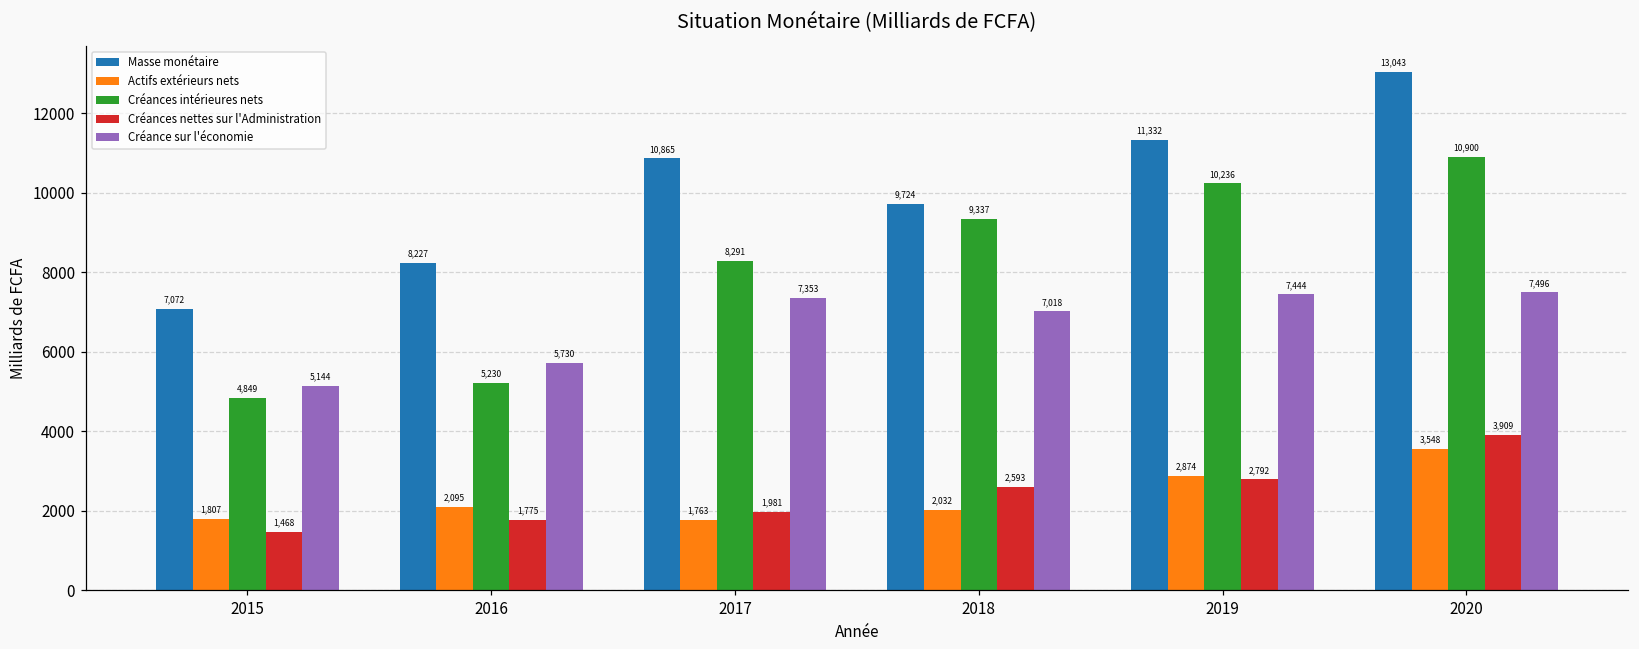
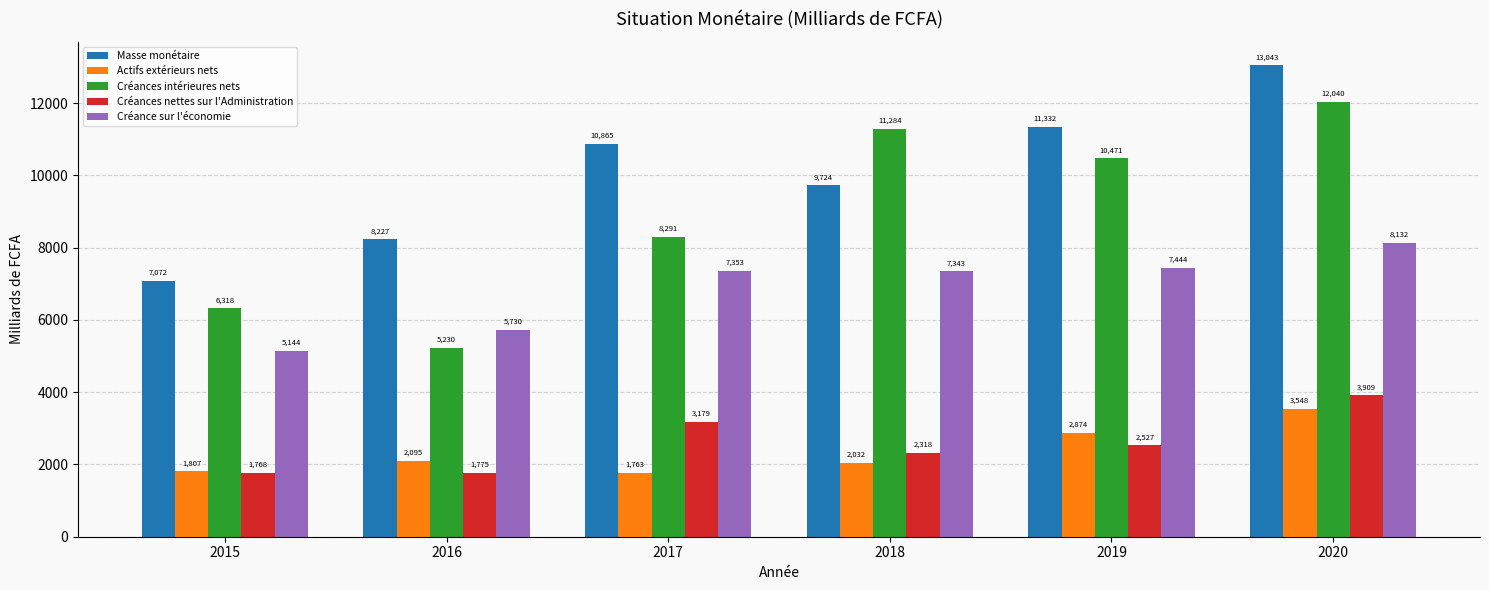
Créances intérieures nets, 2015: 4,849 -> 6,318
Créances nettes sur l'Administration, 2015: 1,468 -> 1,768
Créances nettes sur l'Administration, 2017: 1,981 -> 3,179
Créances intérieures nets, 2018: 9,337 -> 11,284
Créances nettes sur l'Administration, 2018: 2,593 -> 2,318
Créance sur l'économie, 2018: 7,018 -> 7,343
Créances intérieures nets, 2019: 10,236 -> 10,471
Créances nettes sur l'Administration, 2019: 2,792 -> 2,527
Créances intérieures nets, 2020: 10,900 -> 12,040
Créance sur l'économie, 2020: 7,496 -> 8,132
